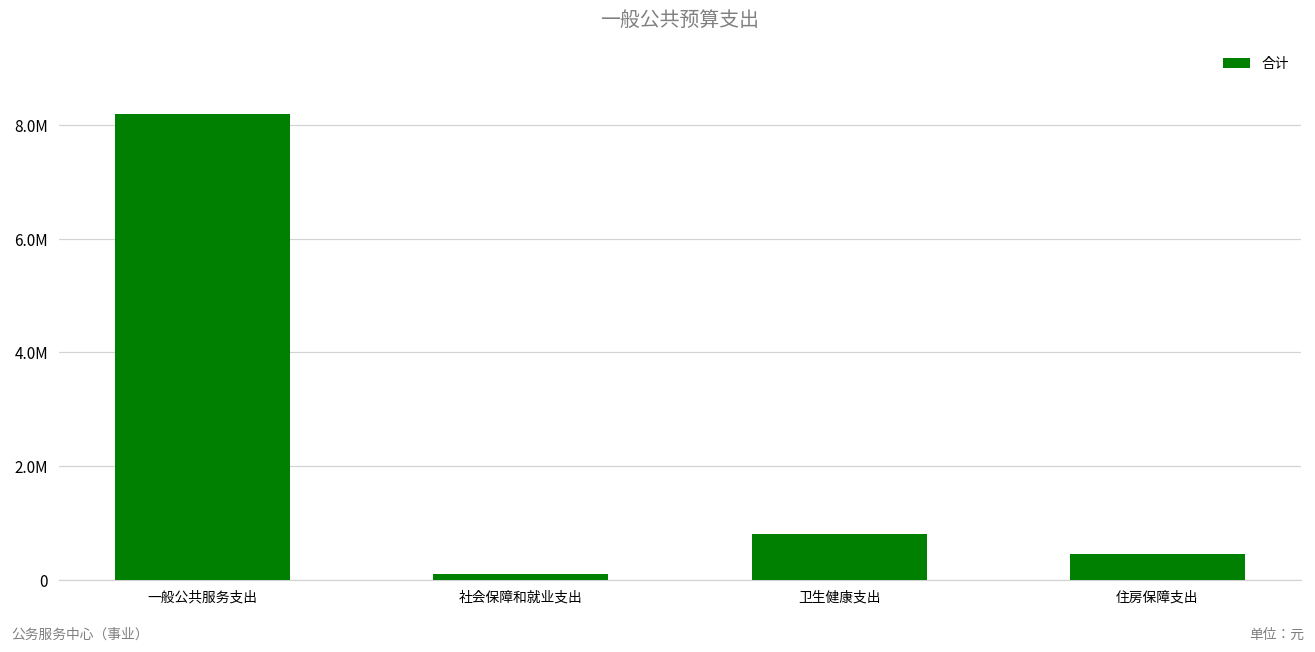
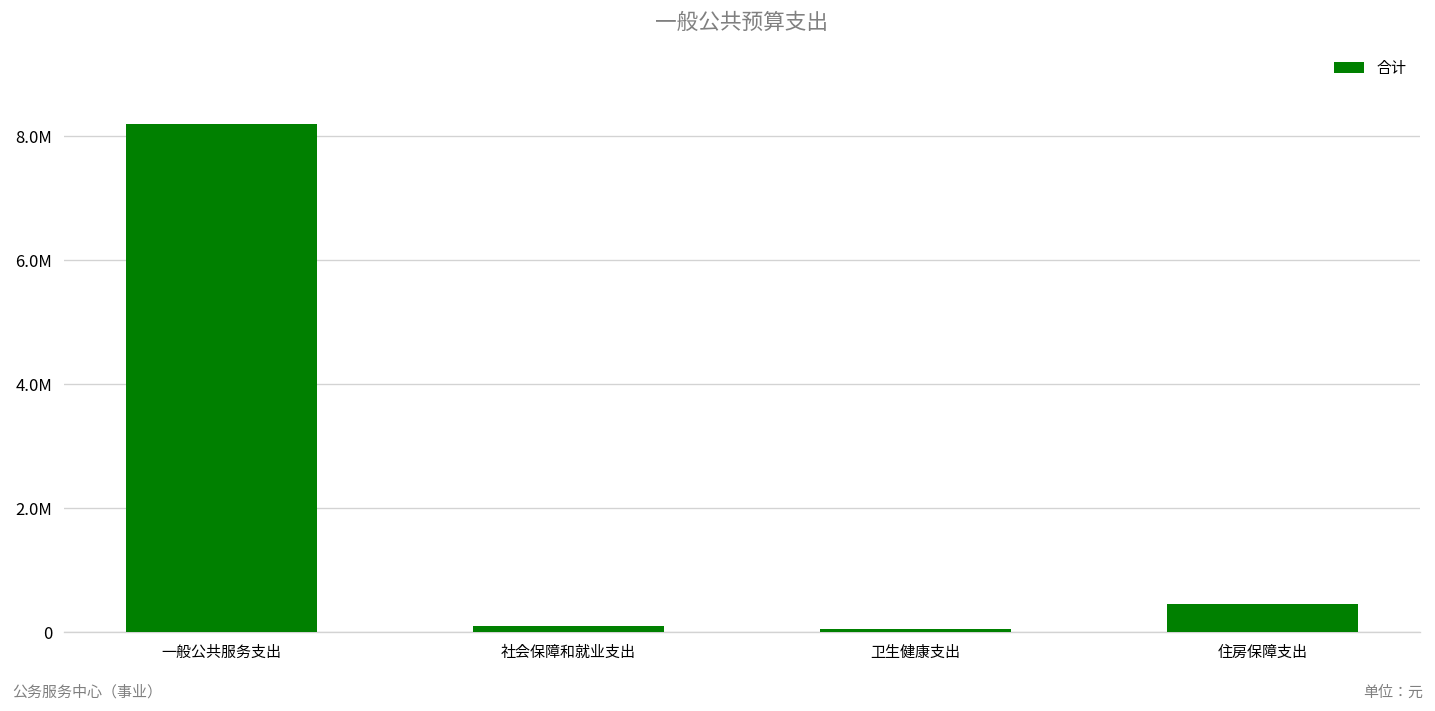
卫生健康支出: 800000 -> 100000
